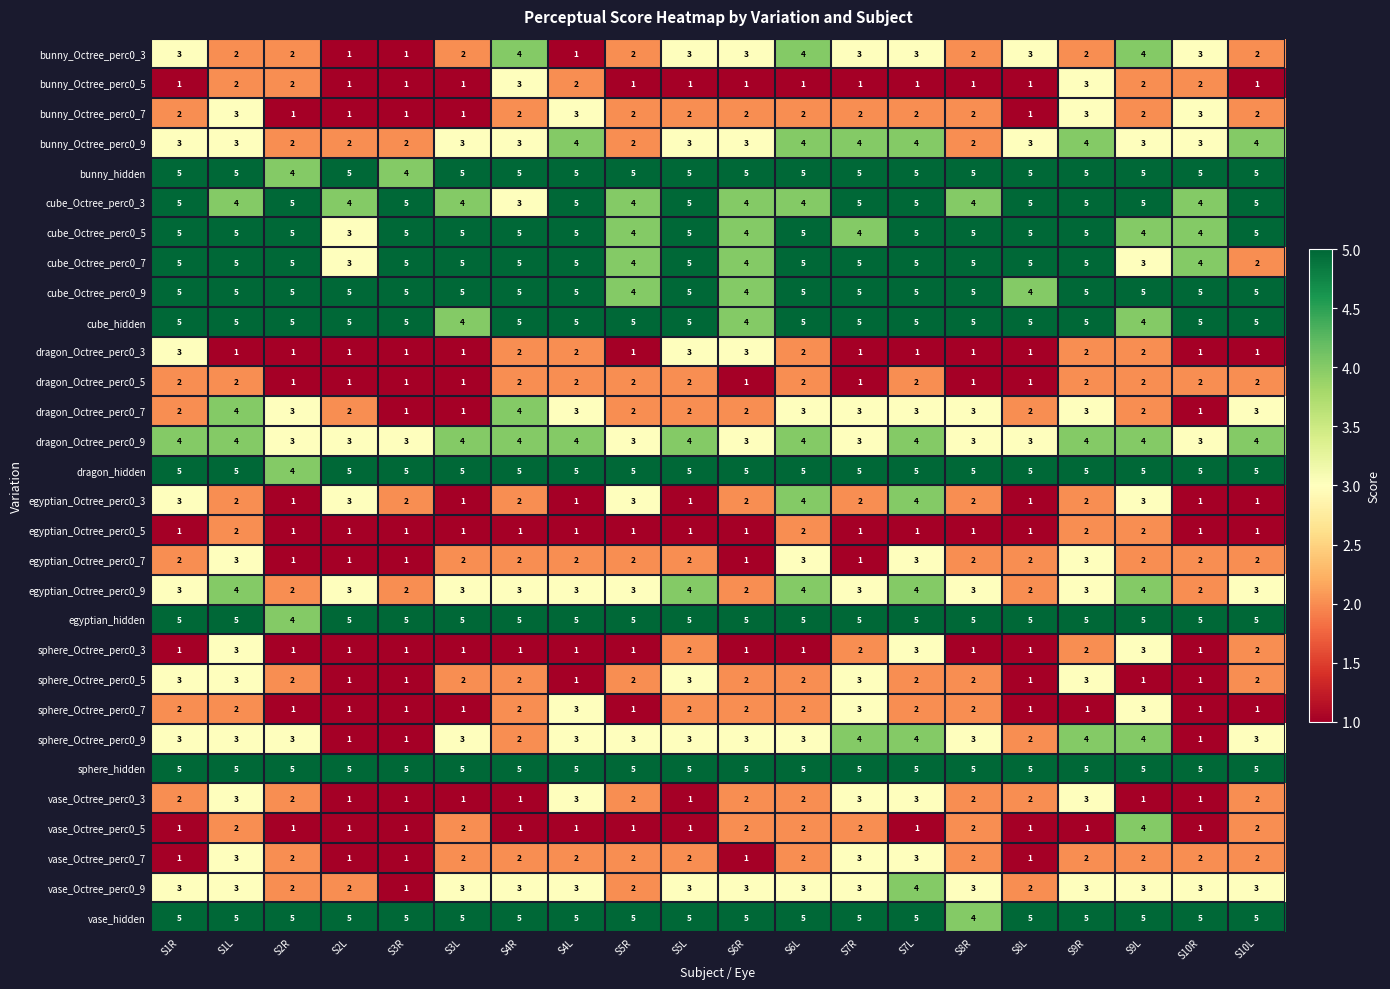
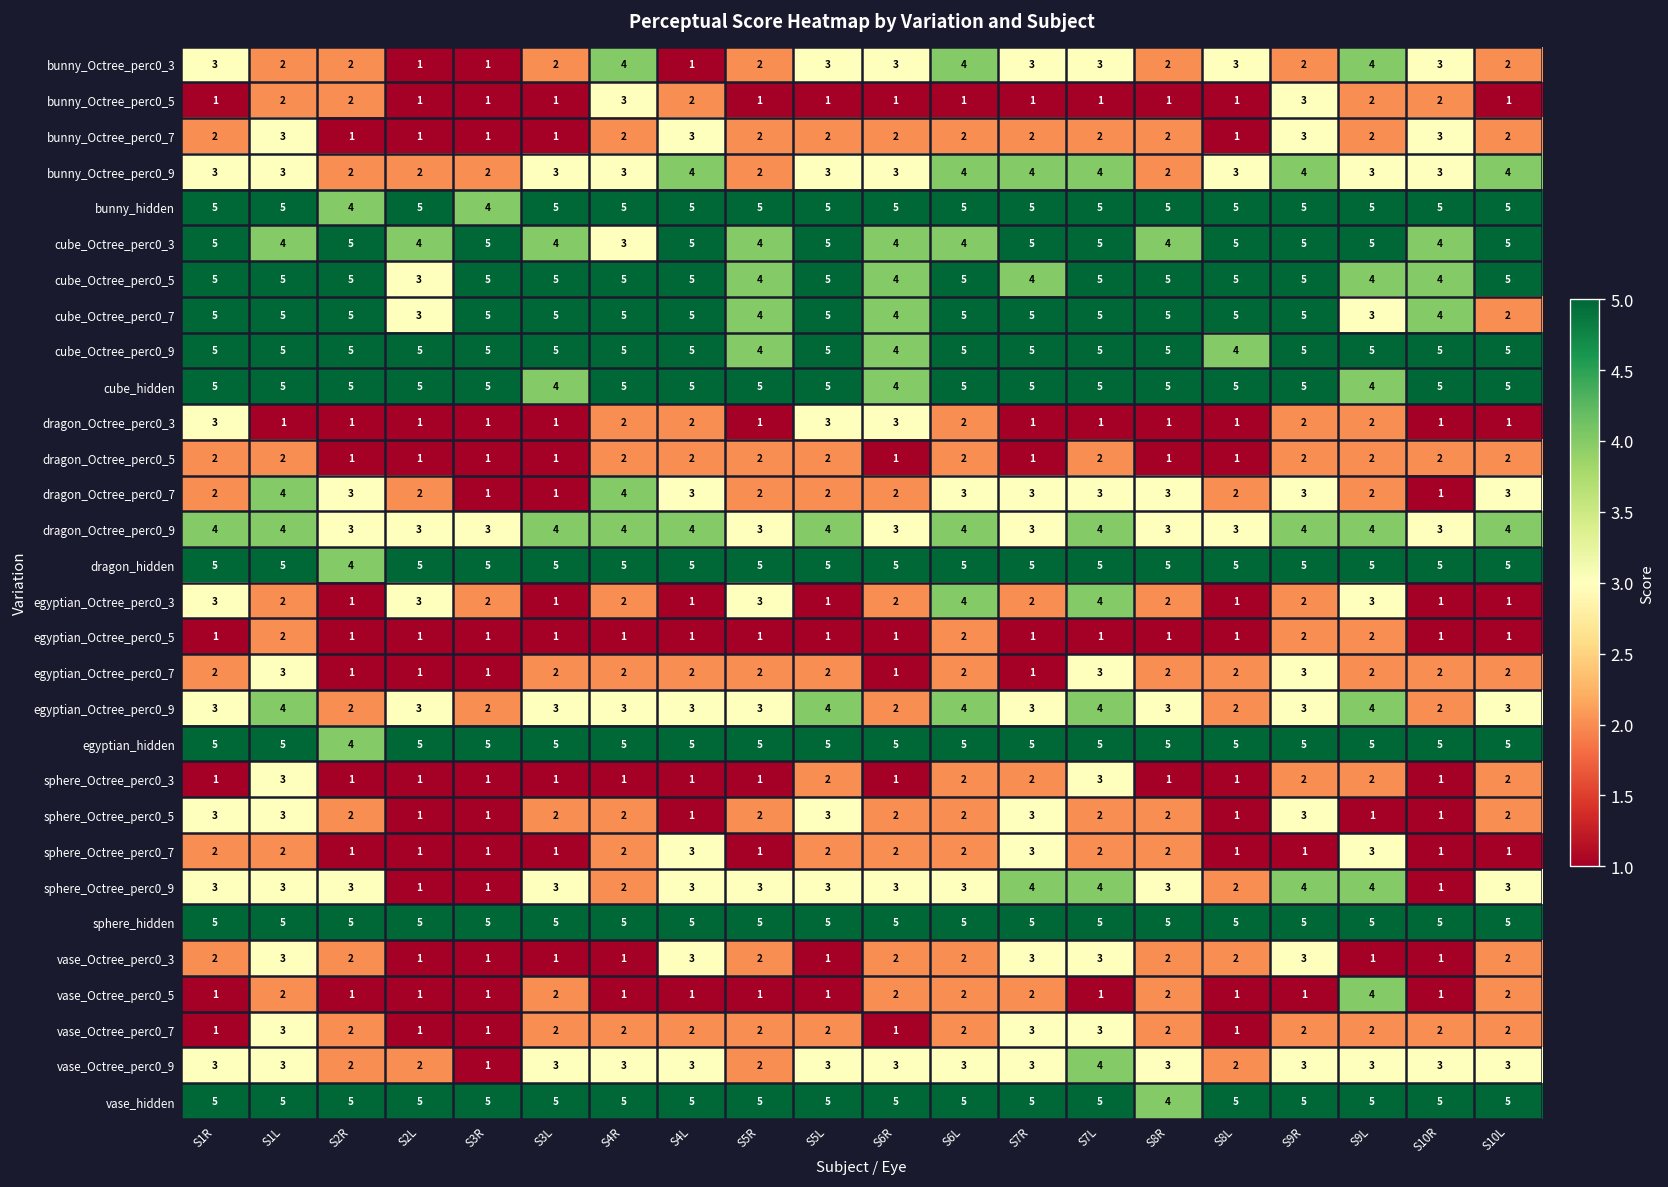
egyptian_Octree_perc0_7, S6L: 3 -> 2
sphere_Octree_perc0_3, S6L: 1 -> 2
sphere_Octree_perc0_3, S9L: 3 -> 2
